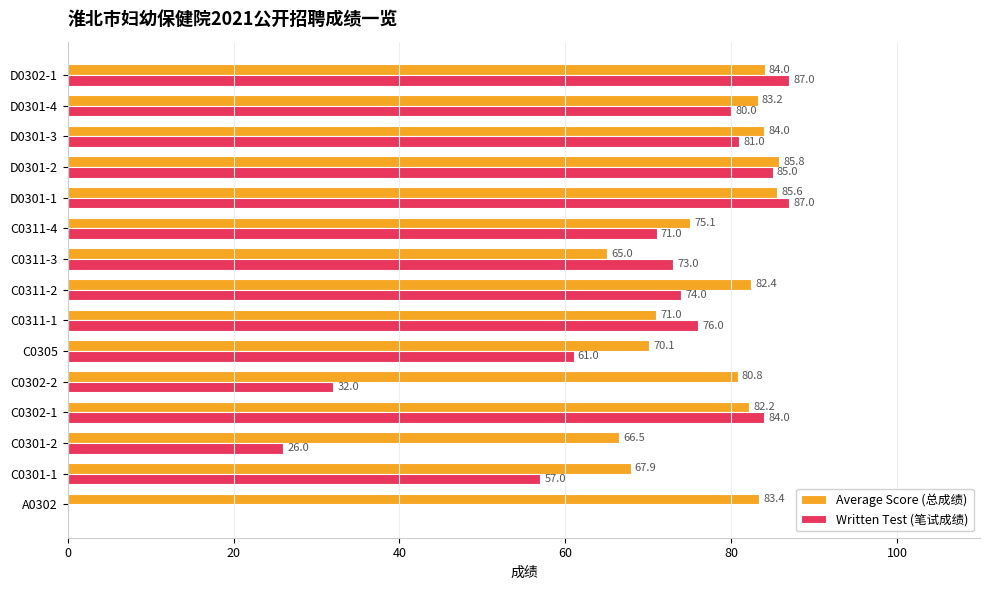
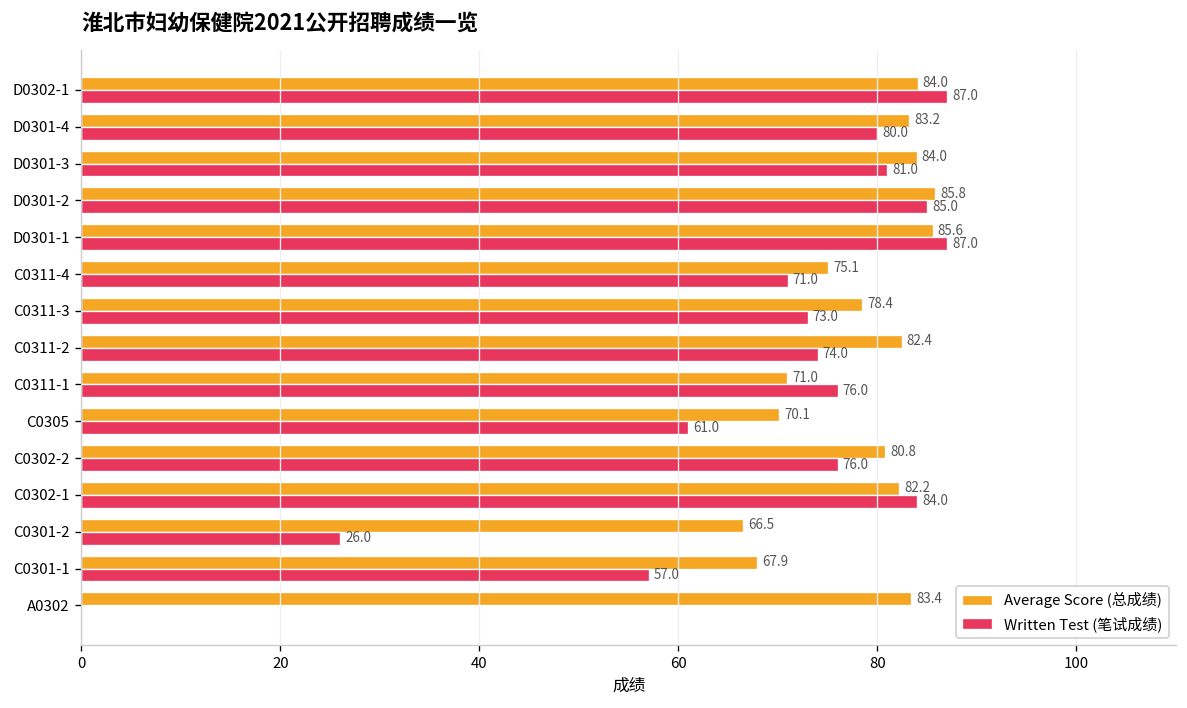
Average Score (总成绩), C0311-3: 65.0 -> 78.4
Written Test (笔试成绩), C0302-2: 32.0 -> 76.0
